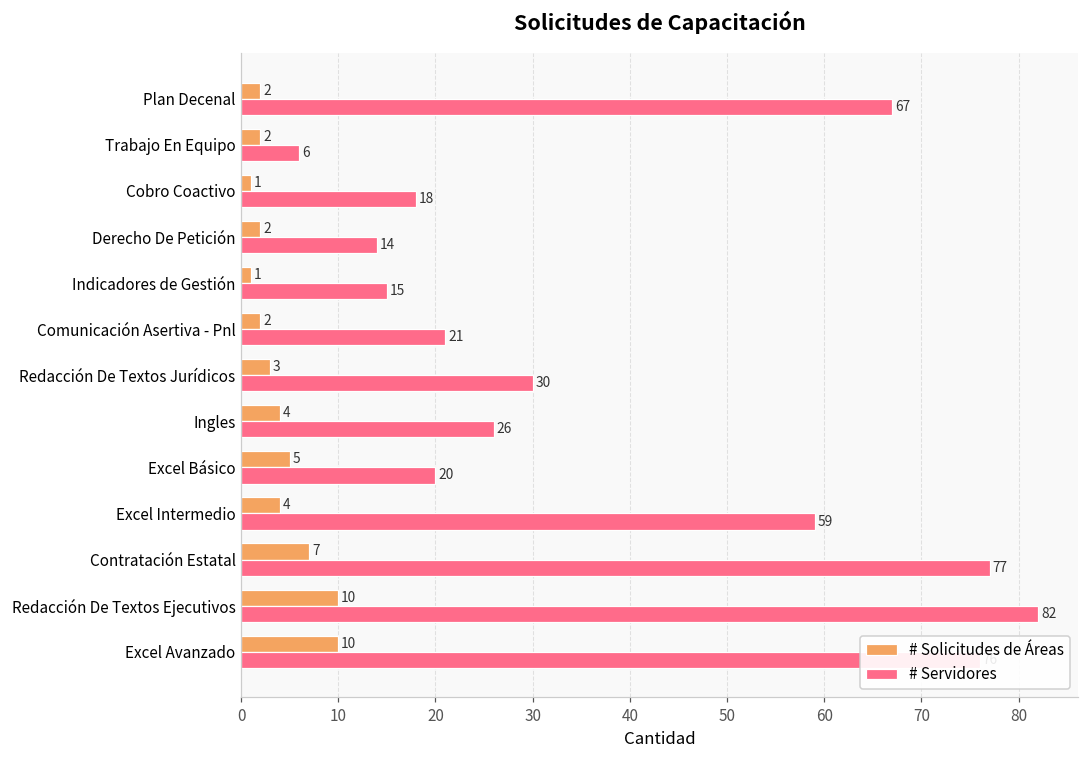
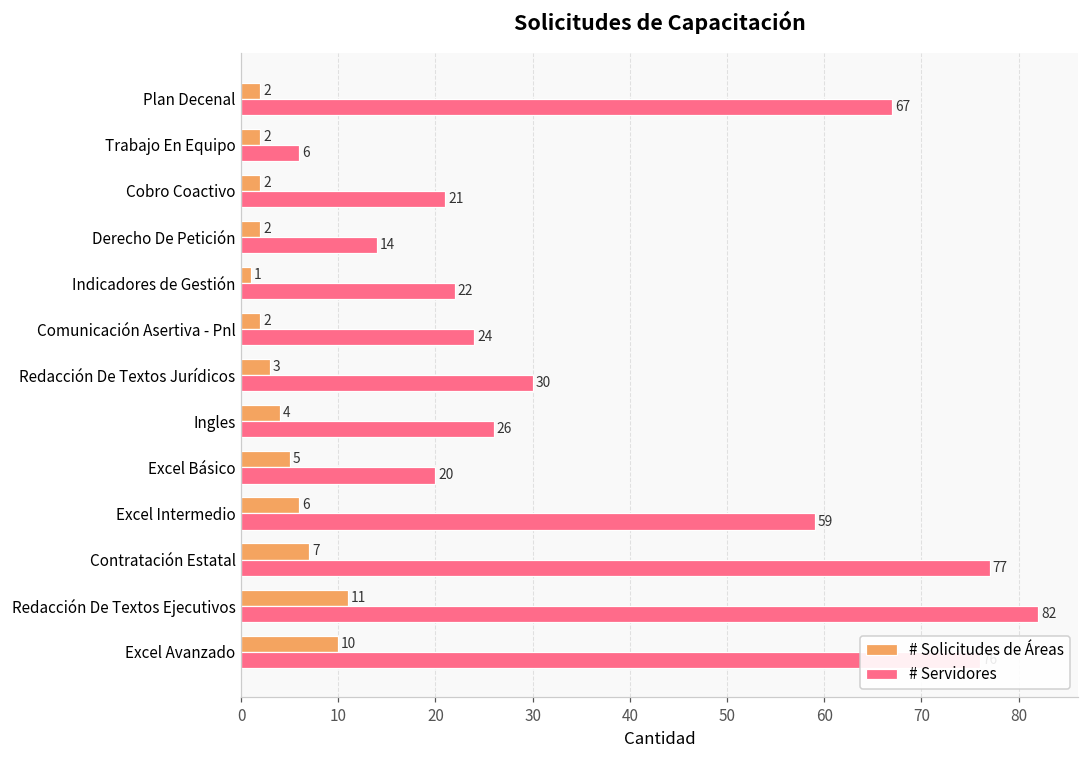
# Solicitudes de Áreas, Cobro Coactivo: 1 -> 2
# Servidores, Cobro Coactivo: 18 -> 21
# Servidores, Indicadores de Gestión: 15 -> 22
# Servidores, Comunicación Asertiva - Pnl: 21 -> 24
# Solicitudes de Áreas, Excel Intermedio: 4 -> 6
# Solicitudes de Áreas, Redacción De Textos Ejecutivos: 10 -> 11
